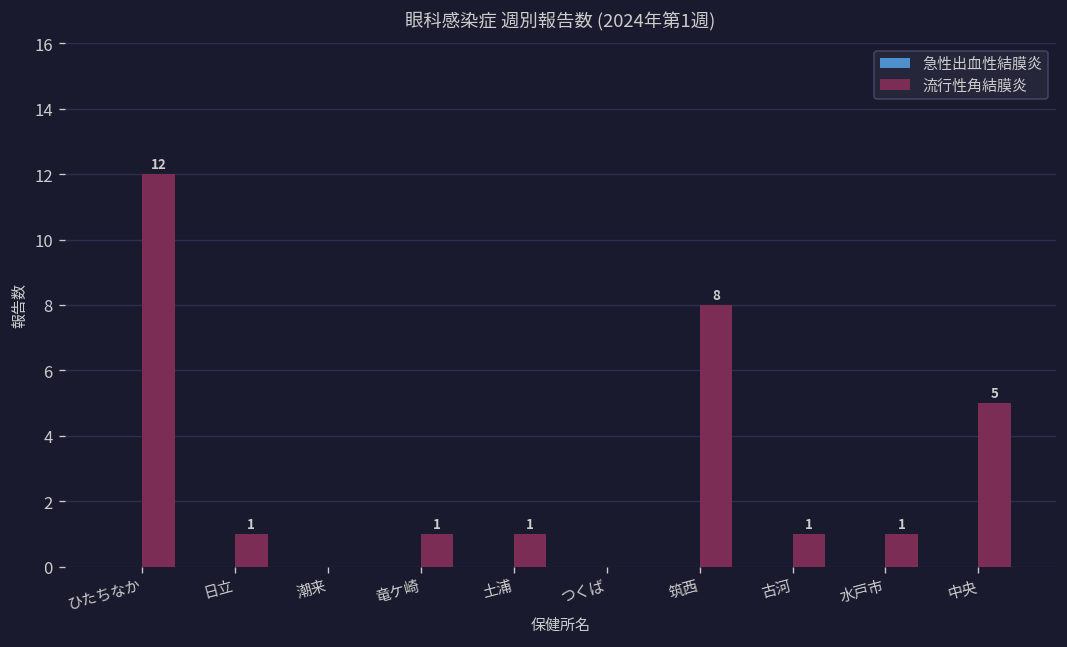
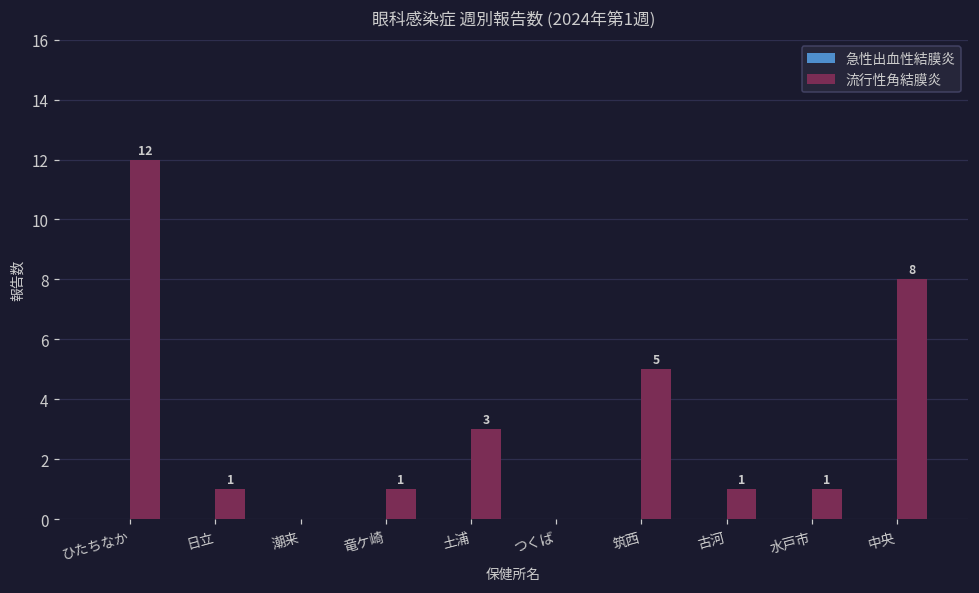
流行性角結膜炎, 土浦: 1 -> 3
流行性角結膜炎, 筑西: 8 -> 5
流行性角結膜炎, 中央: 5 -> 8
